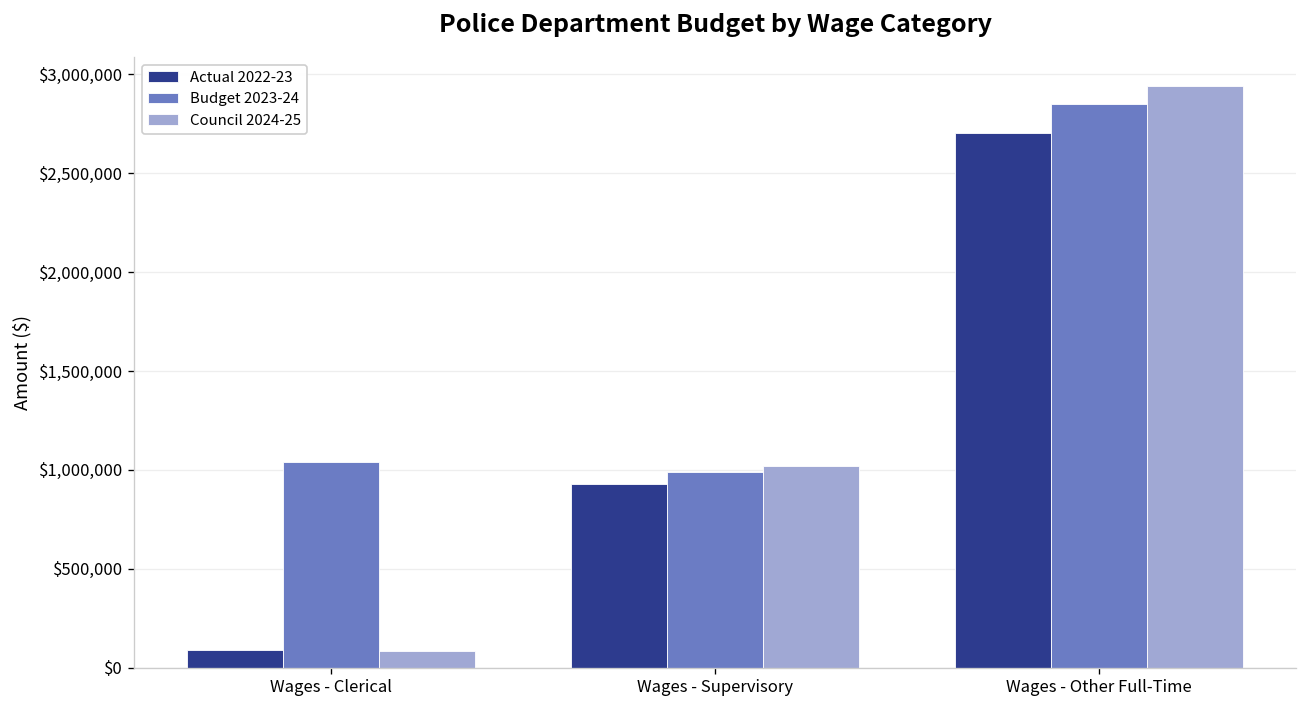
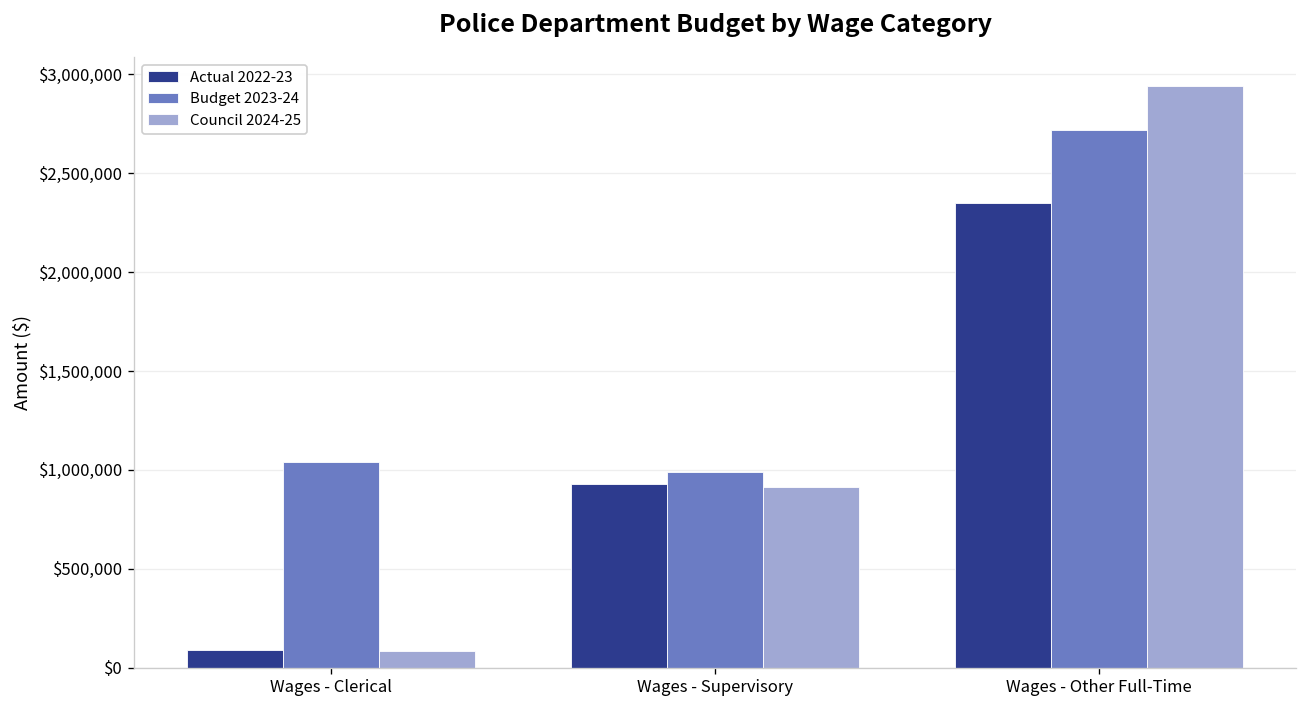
Council 2024-25, Wages - Supervisory: $1,020,000 -> $910,000
Actual 2022-23, Wages - Other Full-Time: $2,700,000 -> $2,350,000
Budget 2023-24, Wages - Other Full-Time: $2,850,000 -> $2,720,000
